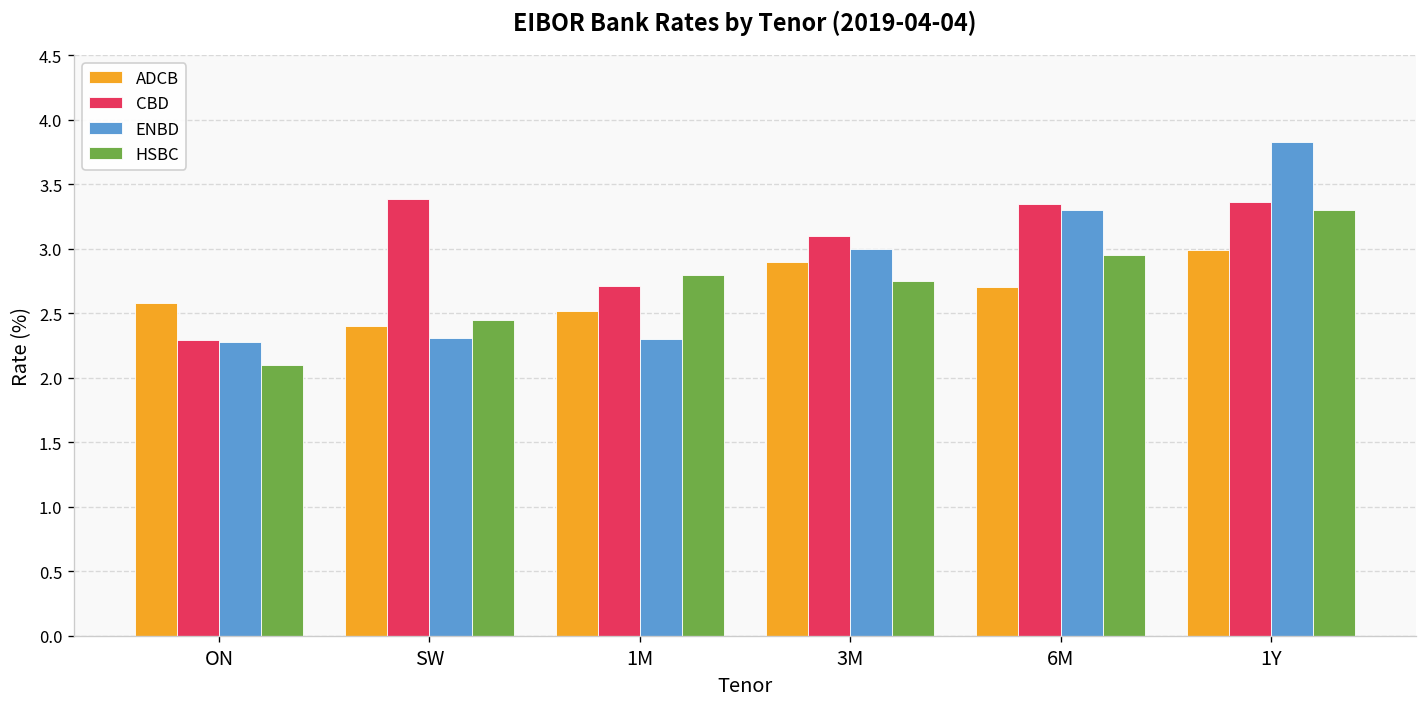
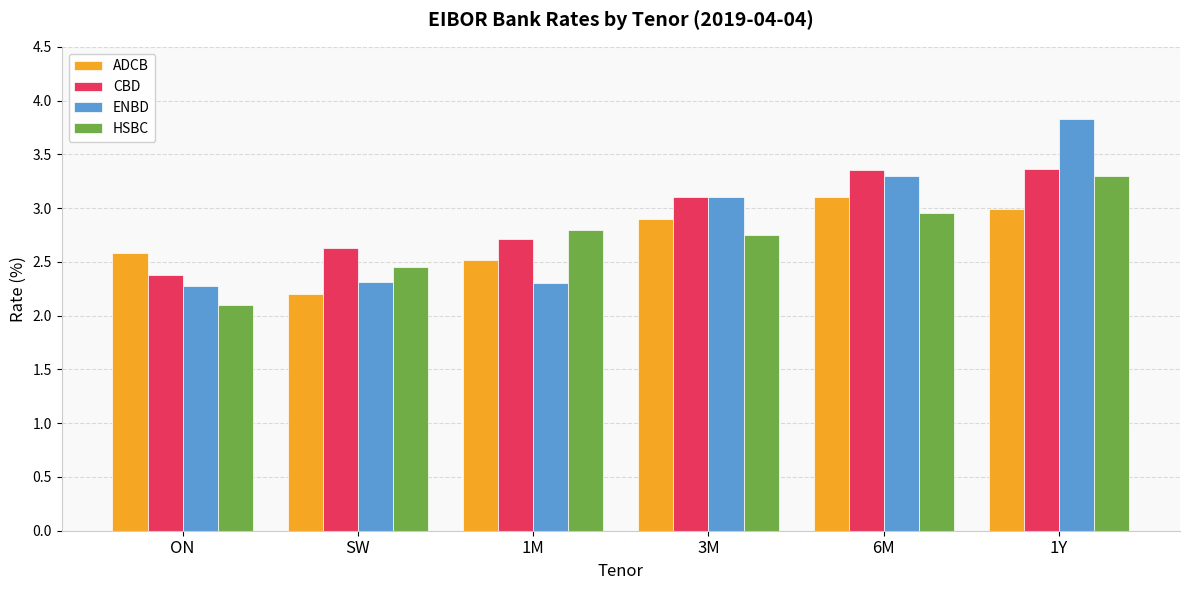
CBD, ON: 2.29 -> 2.38
ADCB, SW: 2.40 -> 2.20
CBD, SW: 3.39 -> 2.63
ENBD, 3M: 3.0 -> 3.1
ADCB, 6M: 2.7 -> 3.1
